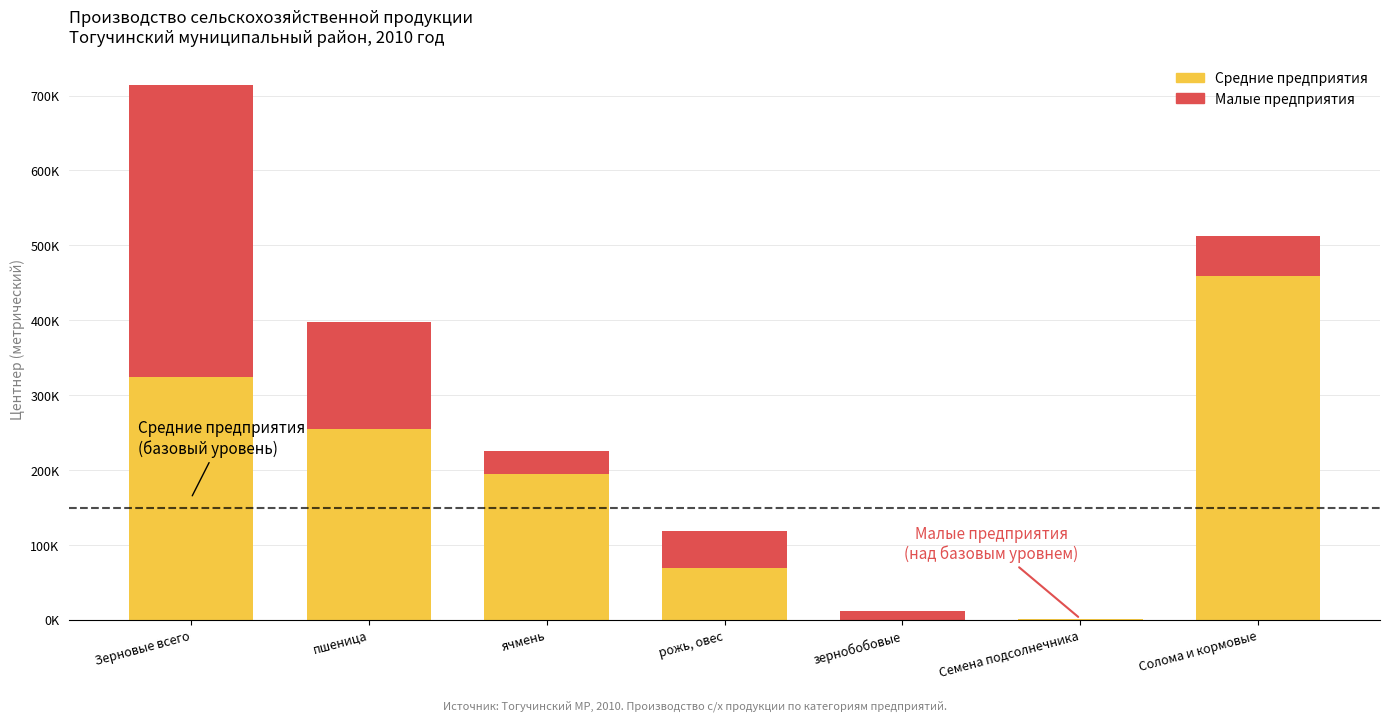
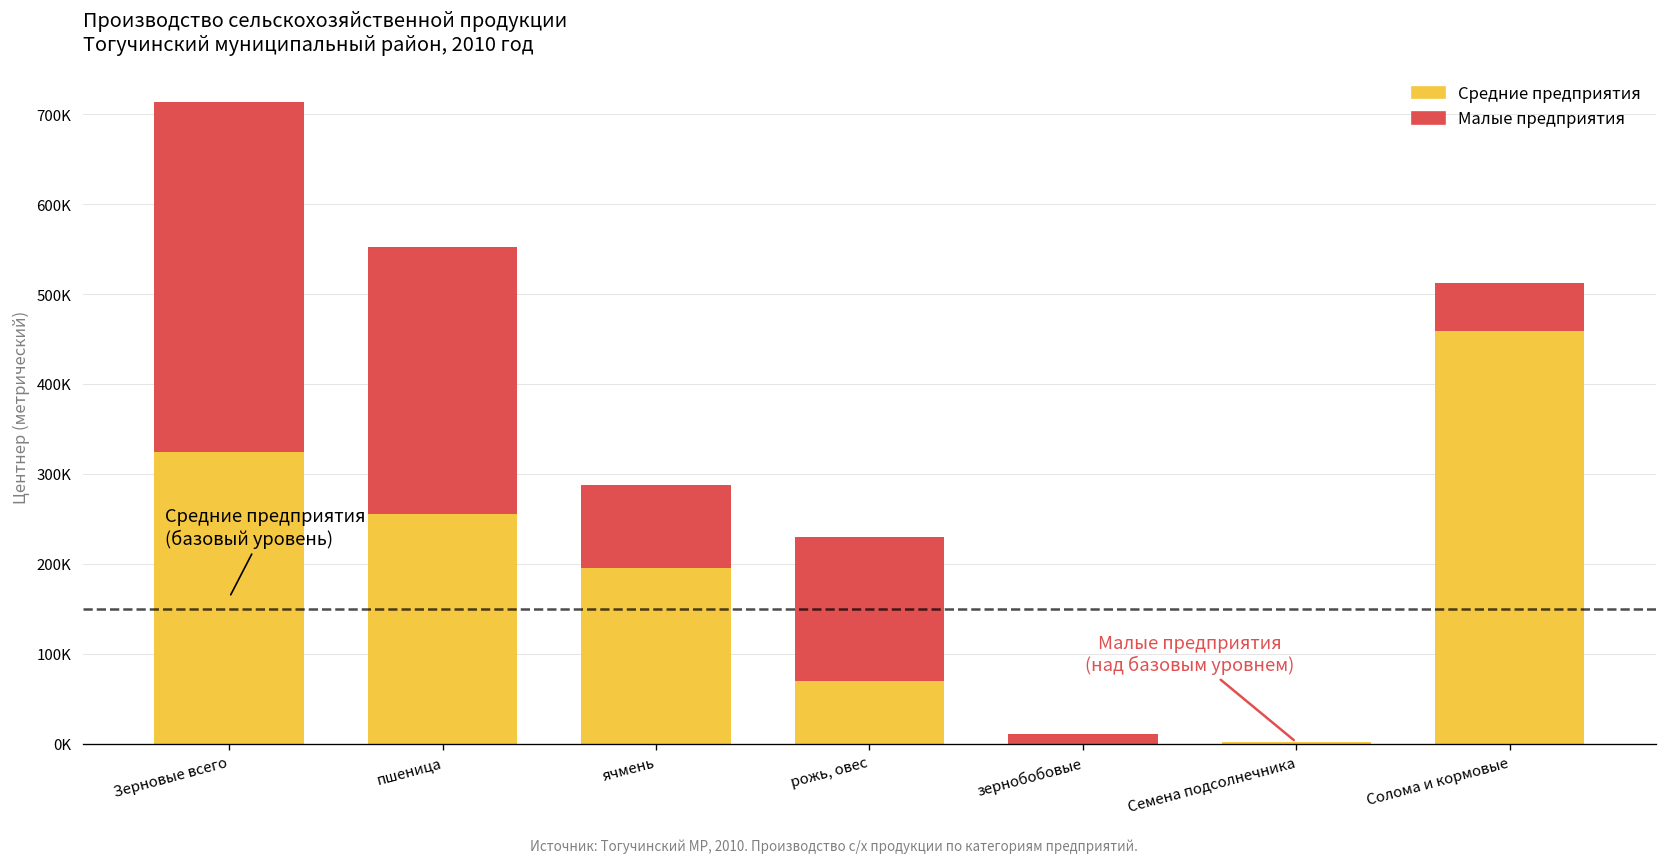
Малые предприятия, пшеница: 140000 -> 300000
Малые предприятия, ячмень: 30000 -> 90000
Малые предприятия, рожь, овес: 50000 -> 160000
